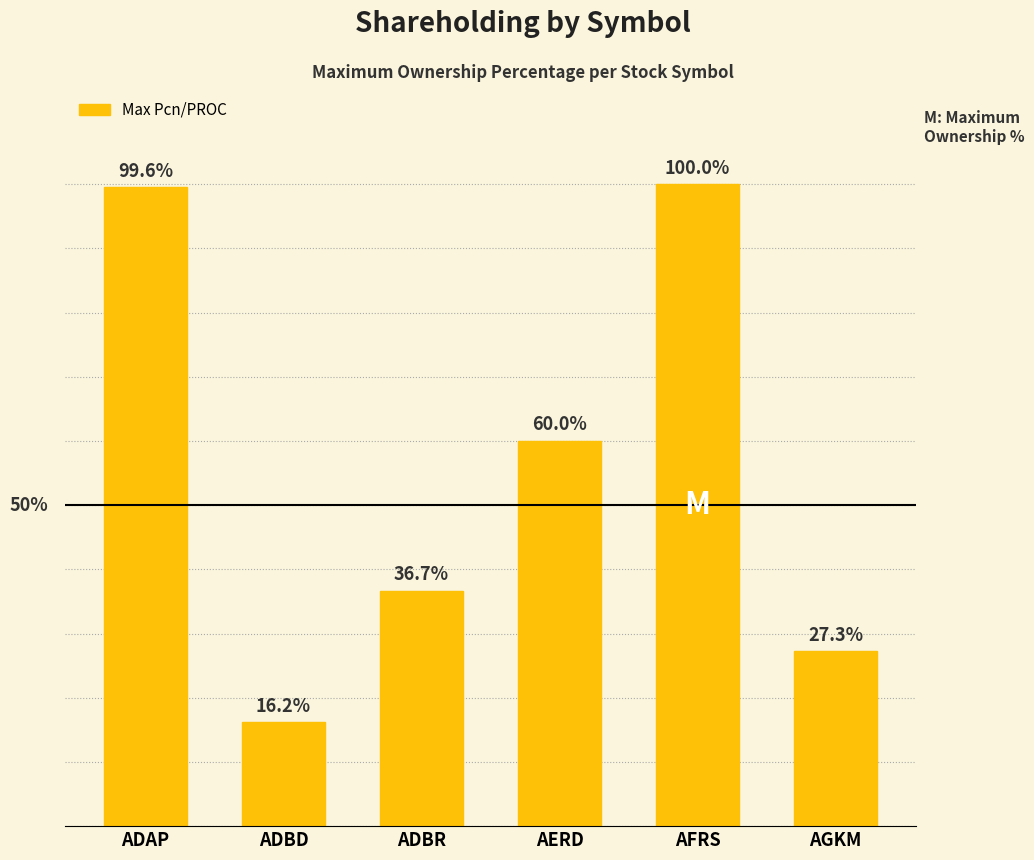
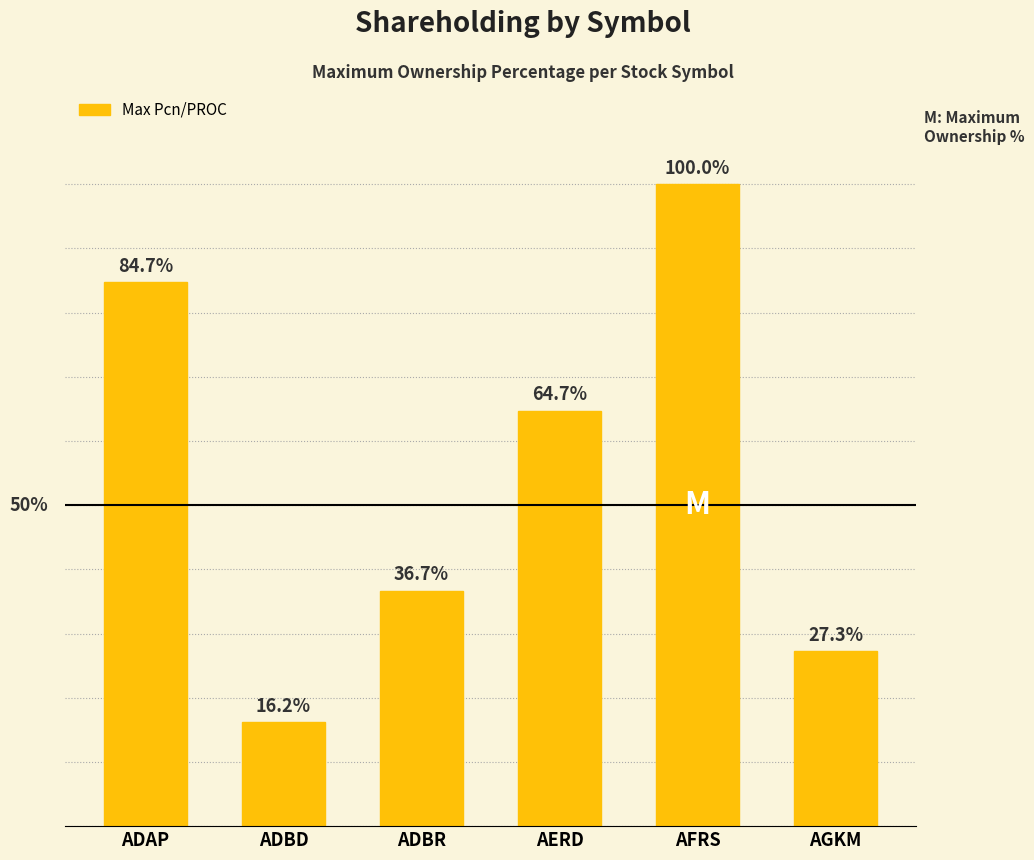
ADAP: 99.6% -> 84.7%
AERD: 60.0% -> 64.7%
